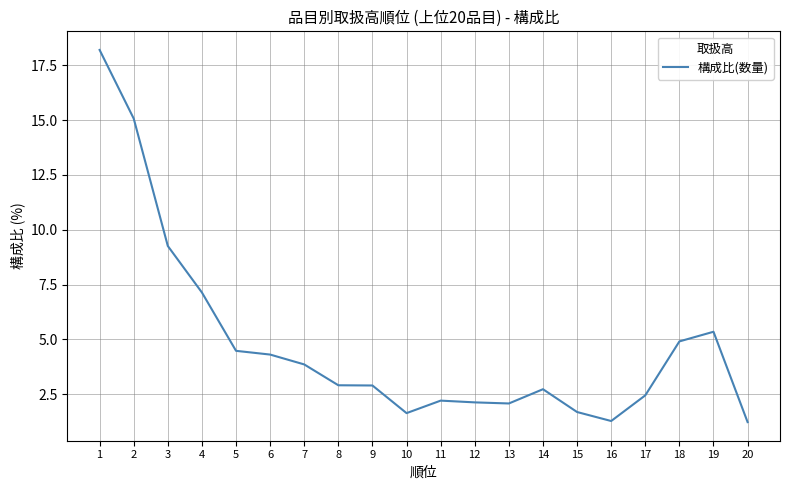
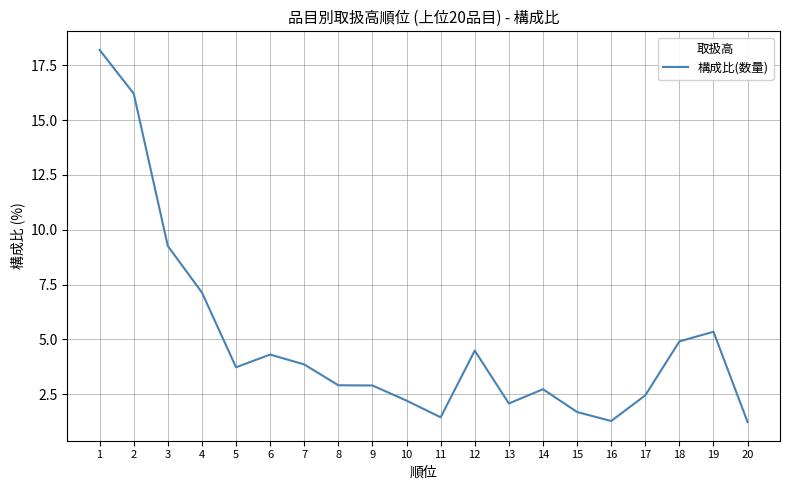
2: 15.1 -> 16.2
5: 4.5 -> 3.7
10: 1.6 -> 2.2
11: 2.2 -> 1.5
12: 2.1 -> 4.5
